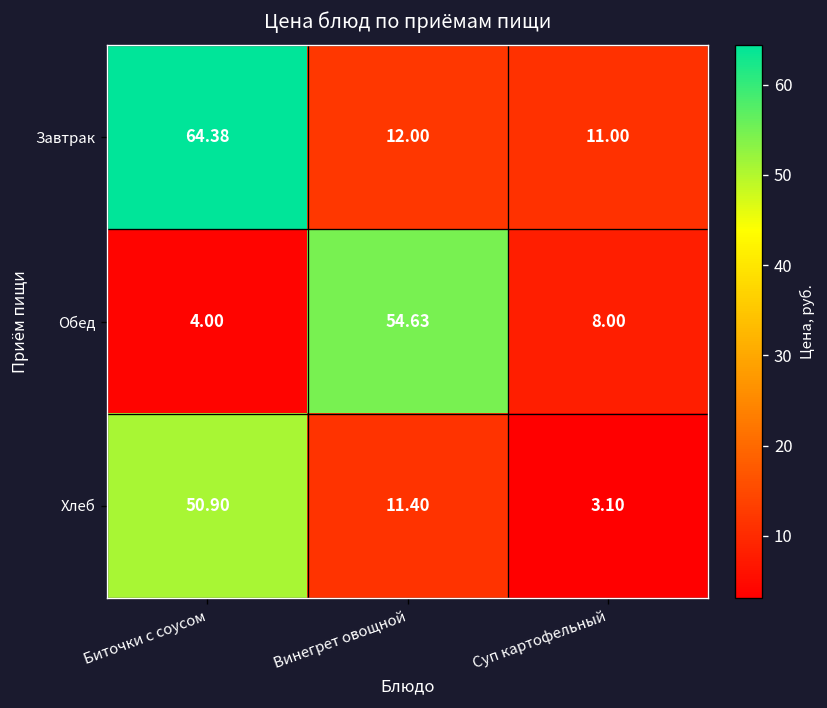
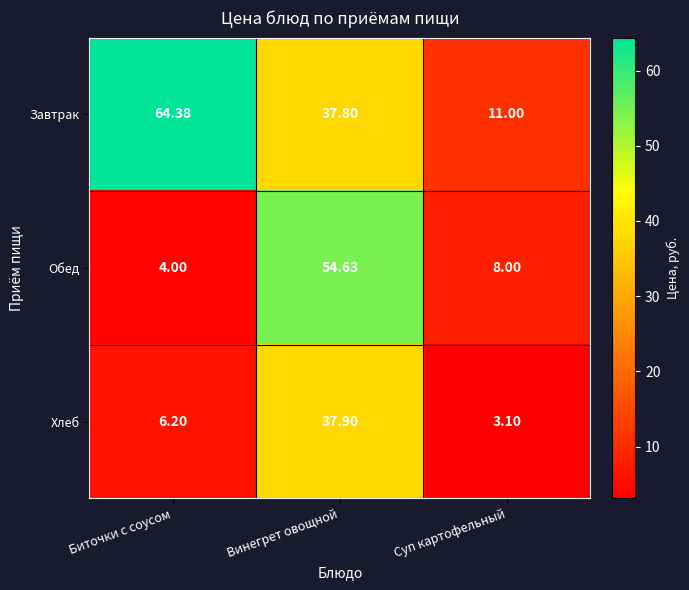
Завтрак, Винегрет овощной: 12.00 -> 37.80
Хлеб, Биточки с соусом: 50.90 -> 6.20
Хлеб, Винегрет овощной: 11.40 -> 37.90
